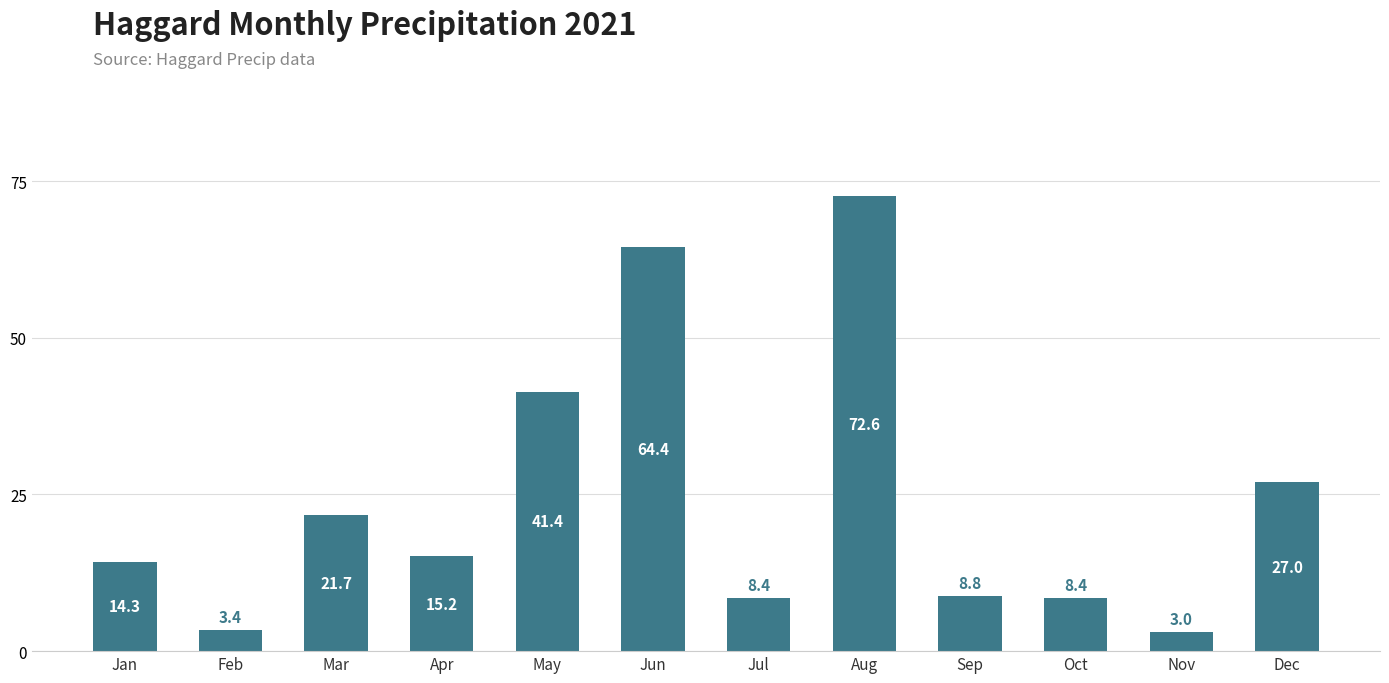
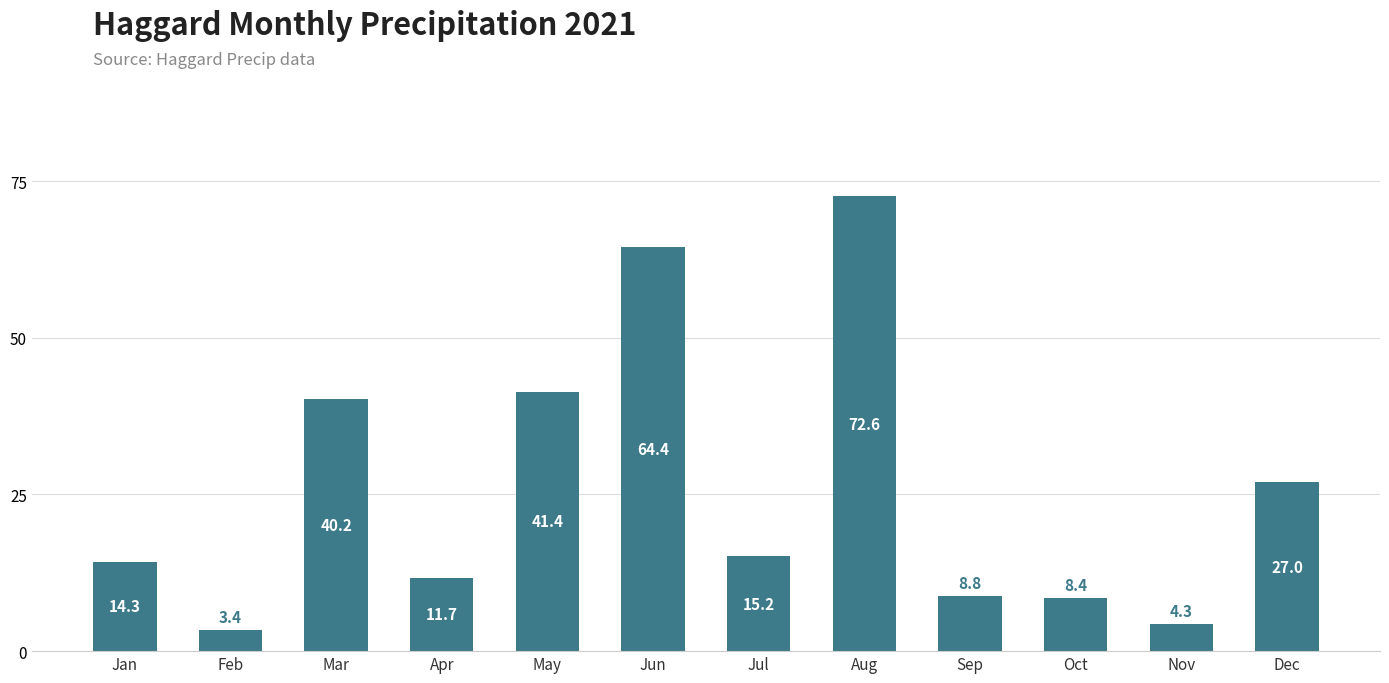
Mar: 21.7 -> 40.2
Apr: 15.2 -> 11.7
Jul: 8.4 -> 15.2
Nov: 3.0 -> 4.3
